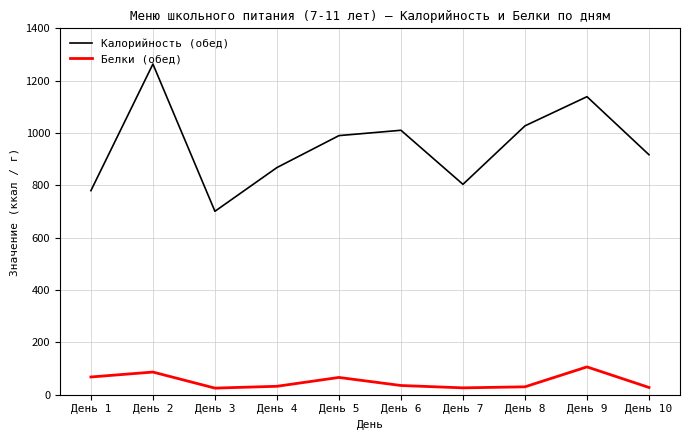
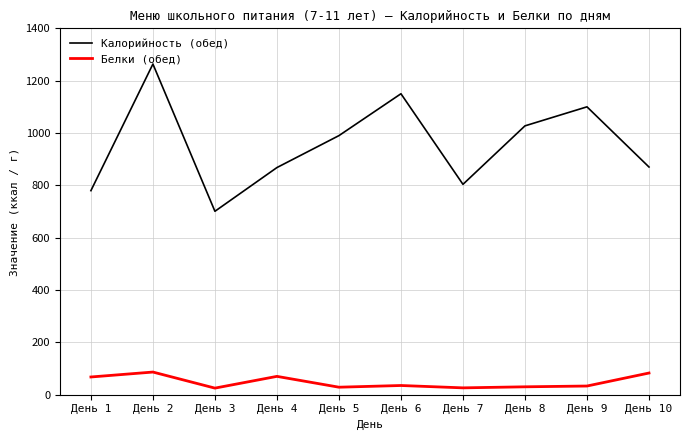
Белки (обед), День 4: 30 -> 70
Белки (обед), День 5: 70 -> 30
Калорийность (обед), День 6: 1010 -> 1150
Калорийность (обед), День 9: 1140 -> 1100
Белки (обед), День 9: 110 -> 30
Калорийность (обед), День 10: 920 -> 870
Белки (обед), День 10: 30 -> 80
